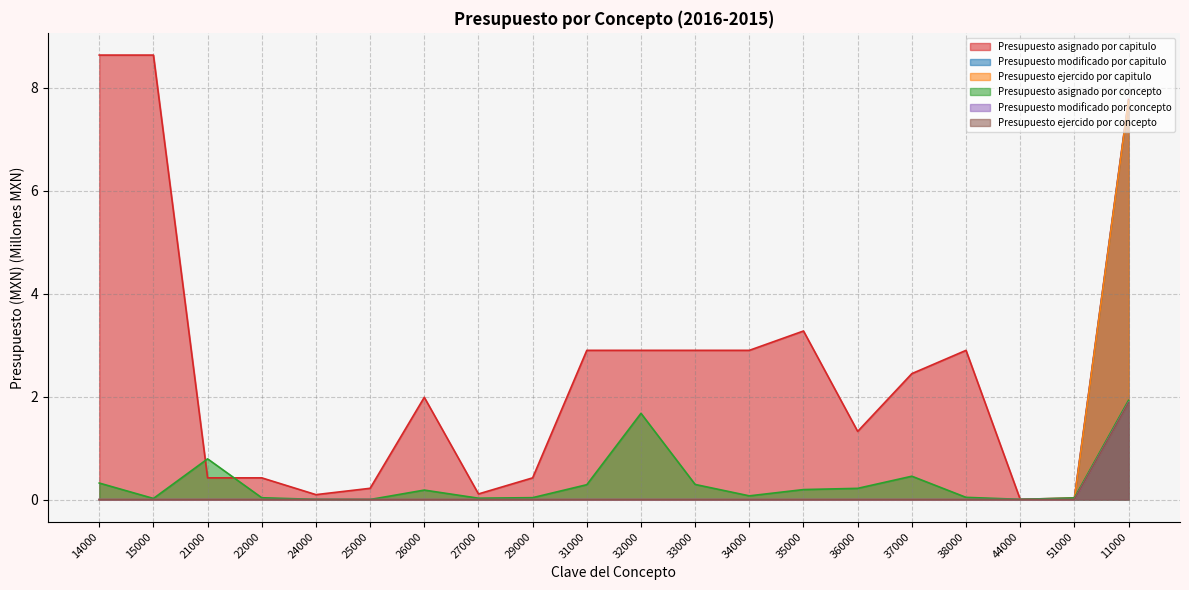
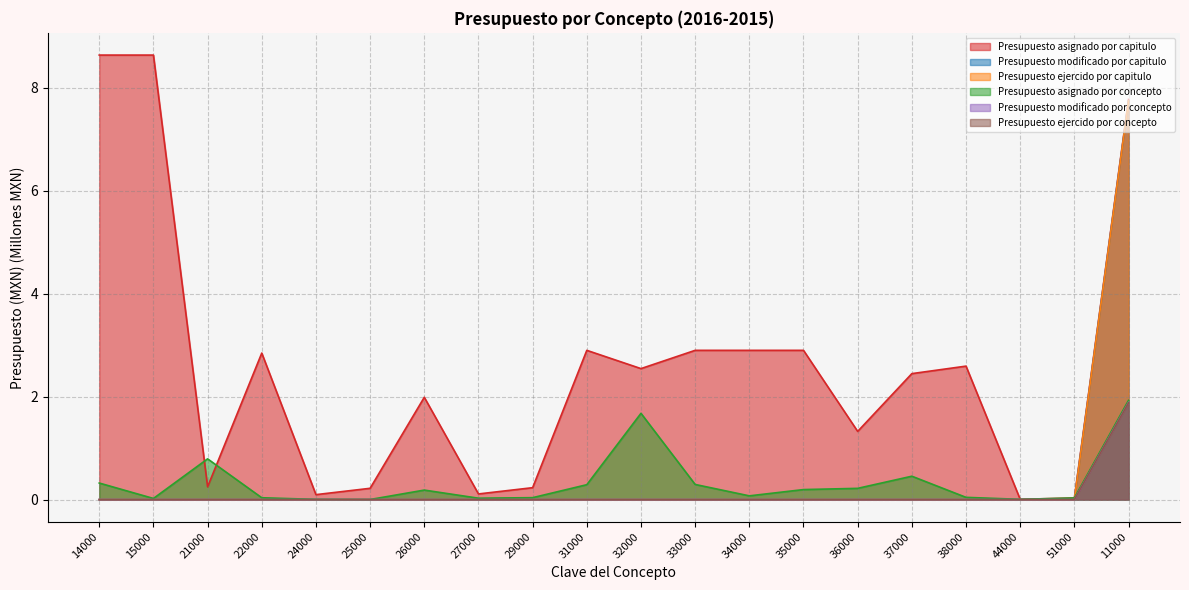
Presupuesto asignado por capitulo, 21000: 0.4 -> 0.2
Presupuesto asignado por capitulo, 22000: 0.4 -> 2.8
Presupuesto asignado por capitulo, 29000: 0.4 -> 0.2
Presupuesto asignado por capitulo, 32000: 2.9 -> 2.5
Presupuesto asignado por capitulo, 35000: 3.3 -> 2.9
Presupuesto asignado por capitulo, 38000: 2.9 -> 2.6
